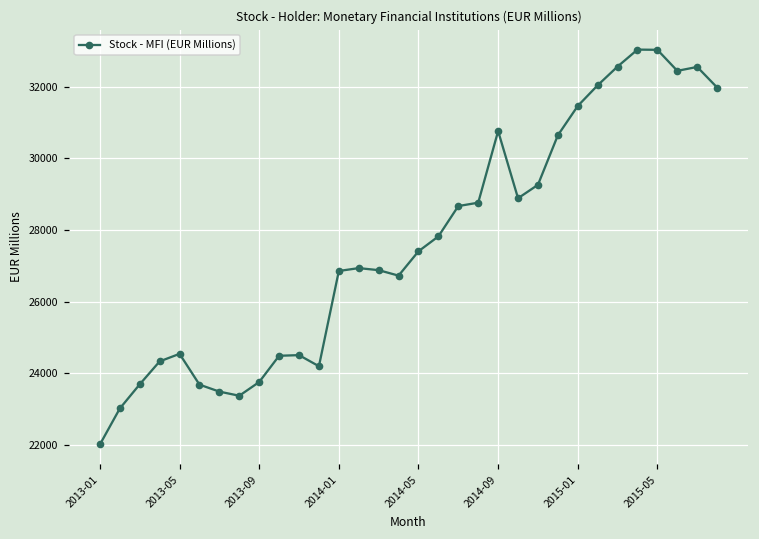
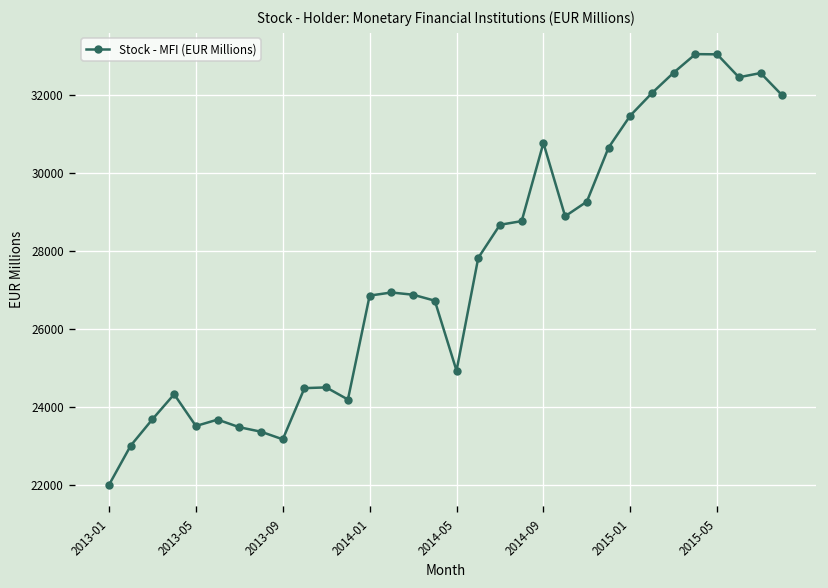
2013-05: 24500 -> 23500
2013-09: 23800 -> 23200
2014-05: 27400 -> 24900
